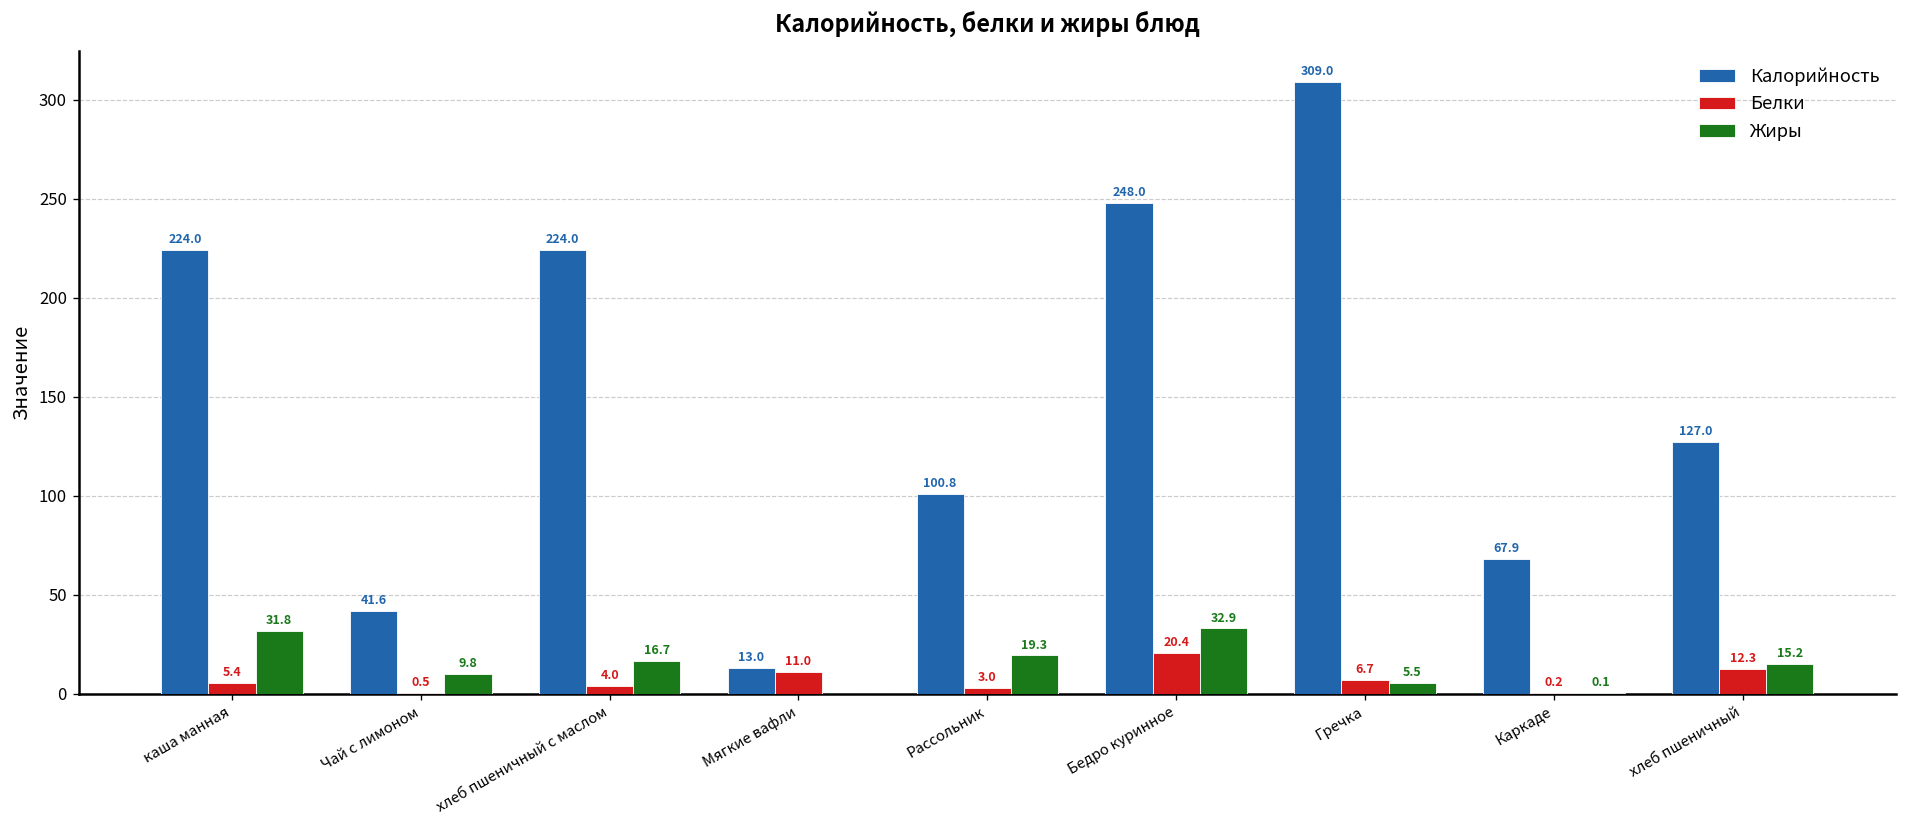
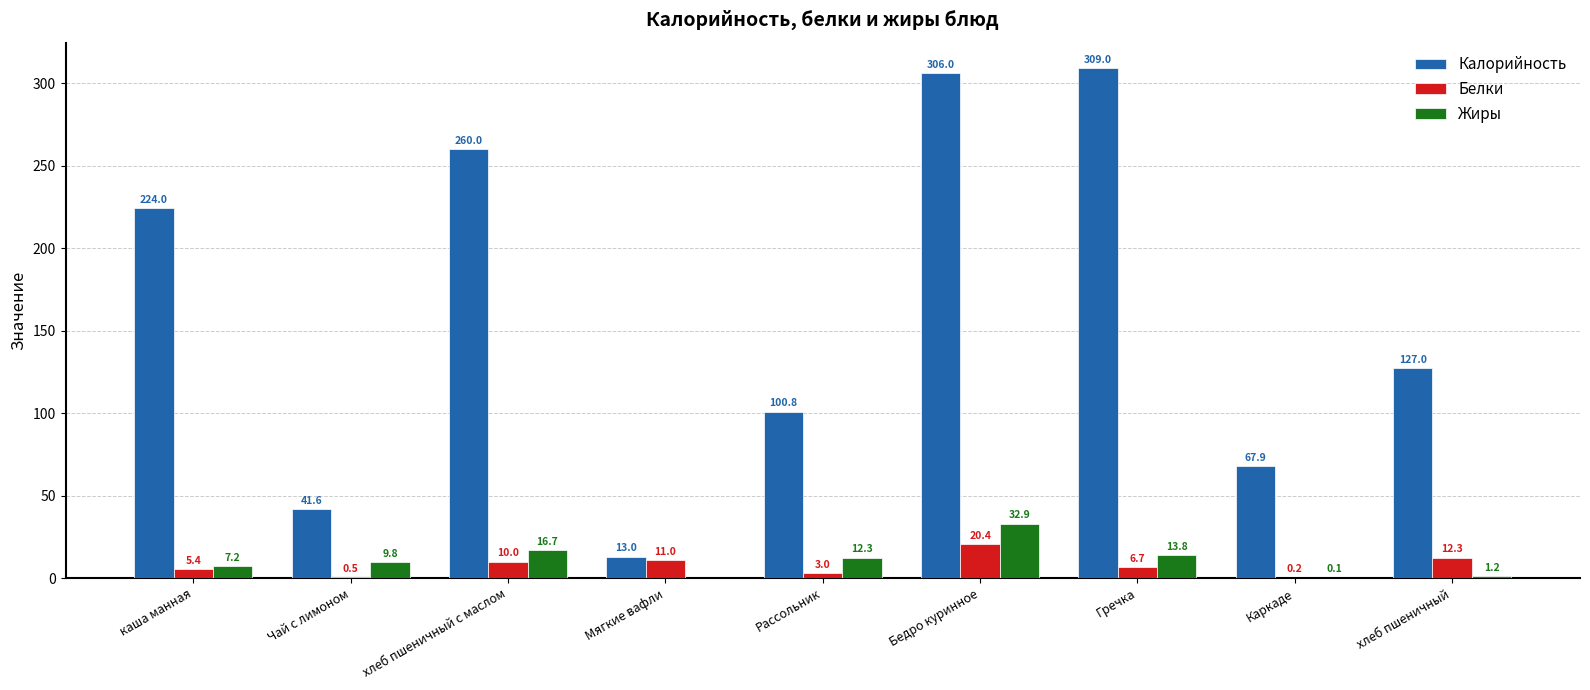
Жиры, каша манная: 31.8 -> 7.2
Калорийность, хлеб пшеничный с маслом: 224.0 -> 260.0
Белки, хлеб пшеничный с маслом: 4.0 -> 10.0
Жиры, Рассольник: 19.3 -> 12.3
Калорийность, Бедро куринное: 248.0 -> 306.0
Жиры, Гречка: 5.5 -> 13.8
Жиры, хлеб пшеничный: 15.2 -> 1.2
